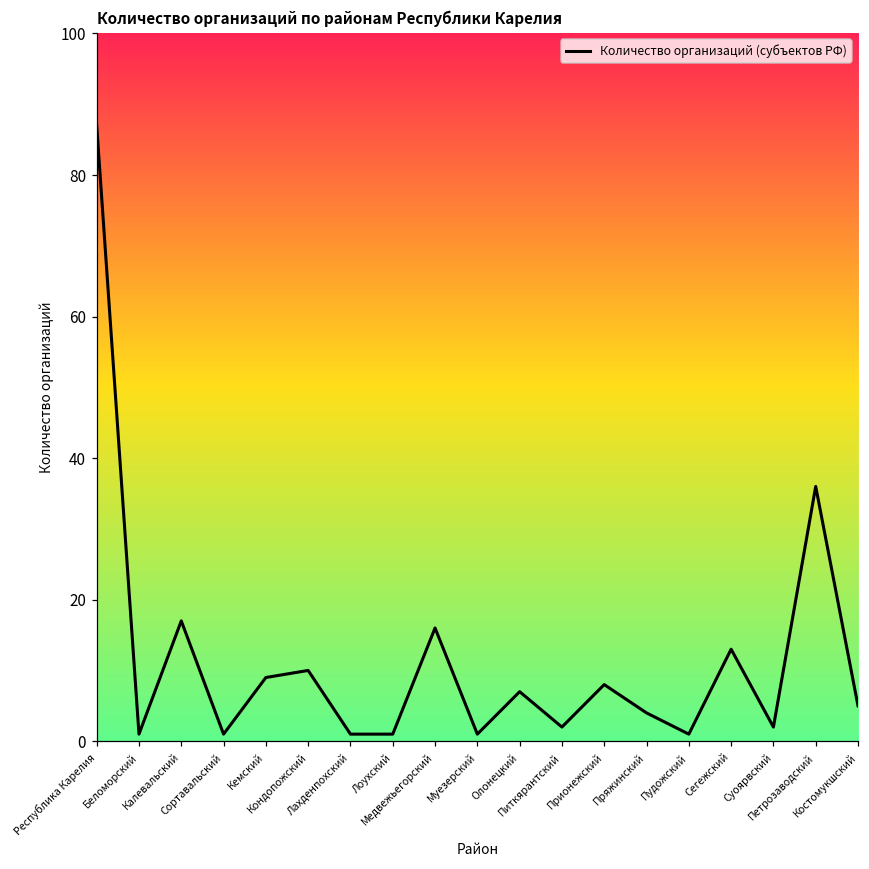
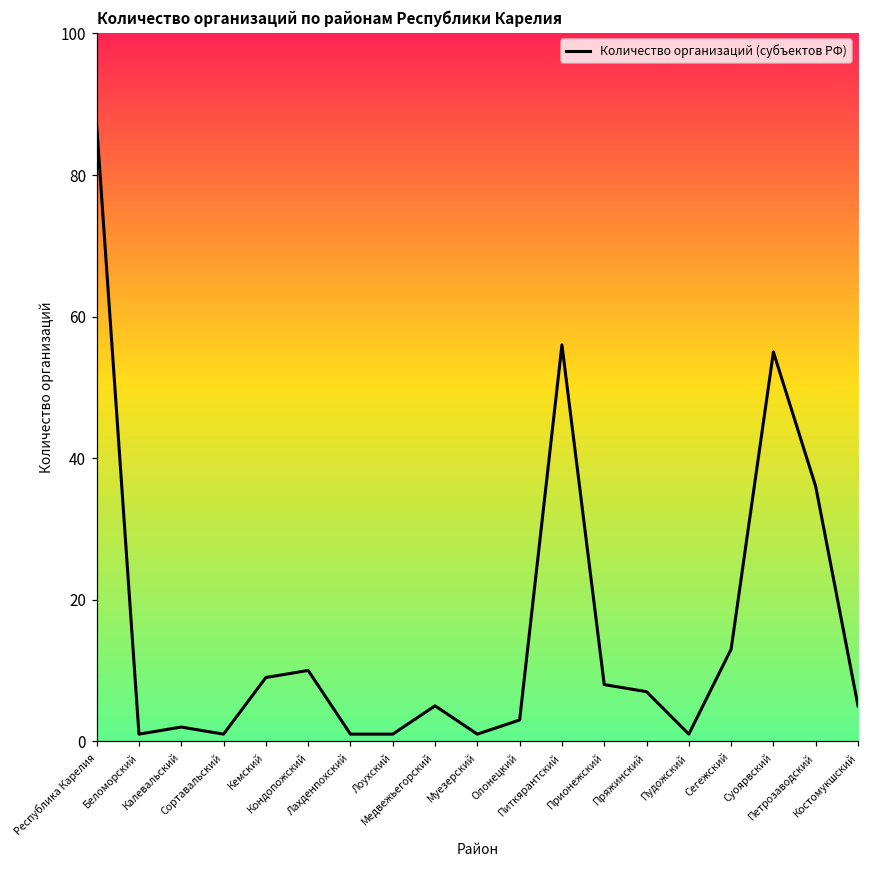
Калевальский: 17 -> 2
Медвежьегорский: 16 -> 5
Олонецкий: 7 -> 3
Питкярантский: 2 -> 56
Пряжинский: 4 -> 7
Суоярвский: 2 -> 55
